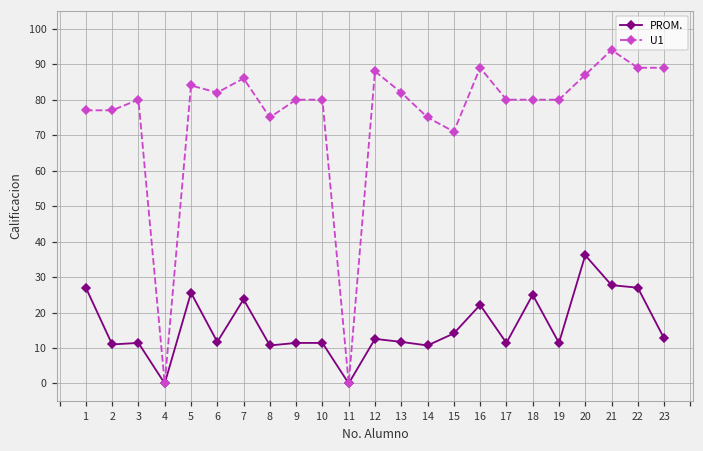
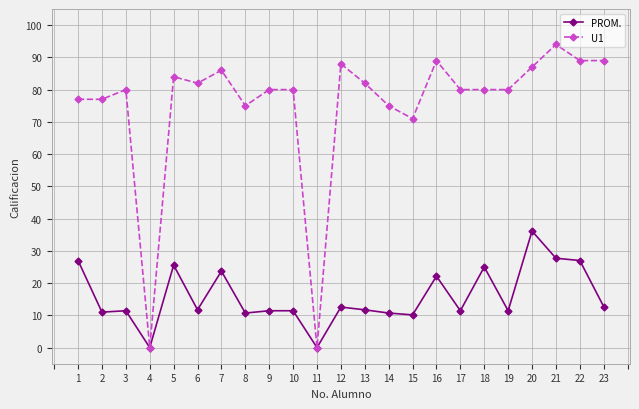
PROM., 15: 14 -> 10
